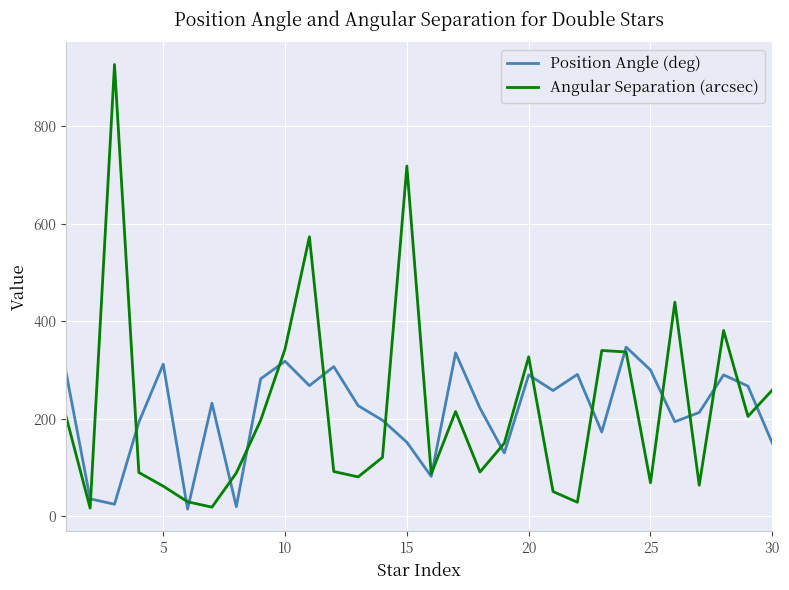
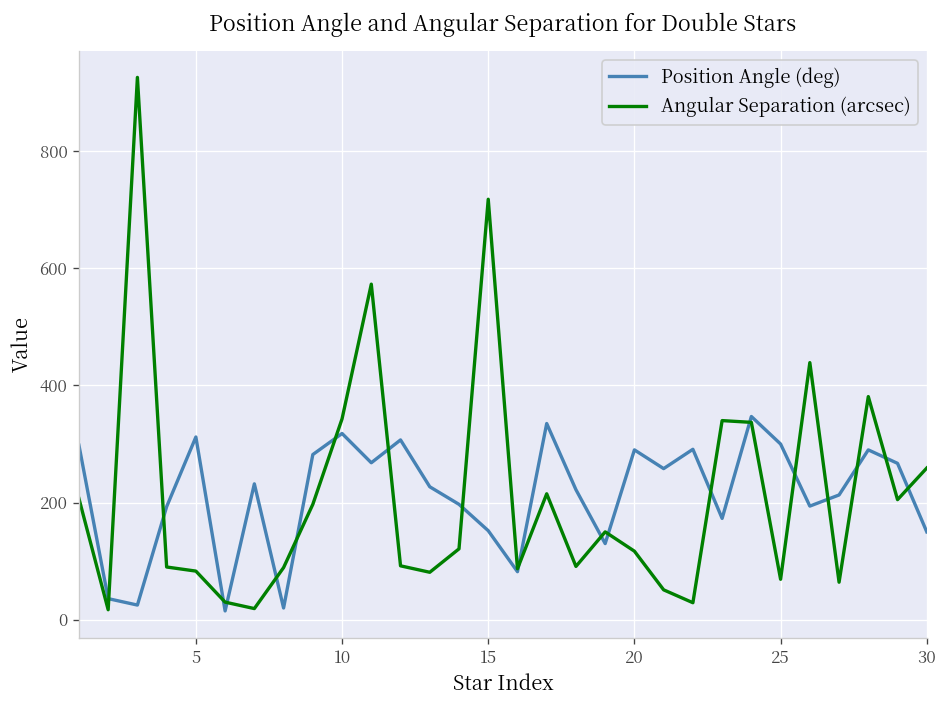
Angular Separation (arcsec), 5: 60 -> 80
Angular Separation (arcsec), 20: 330 -> 120
